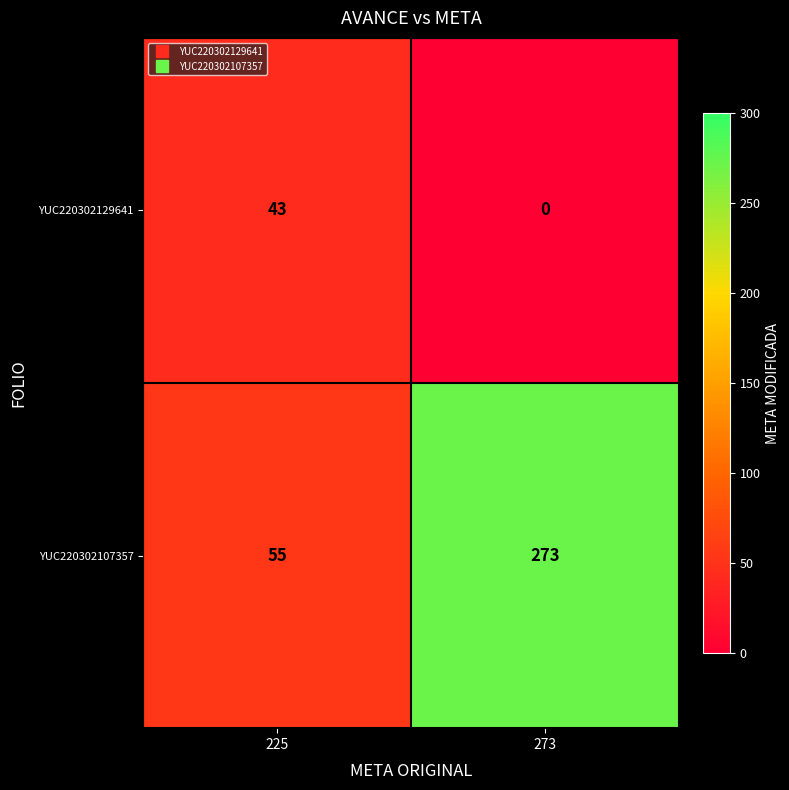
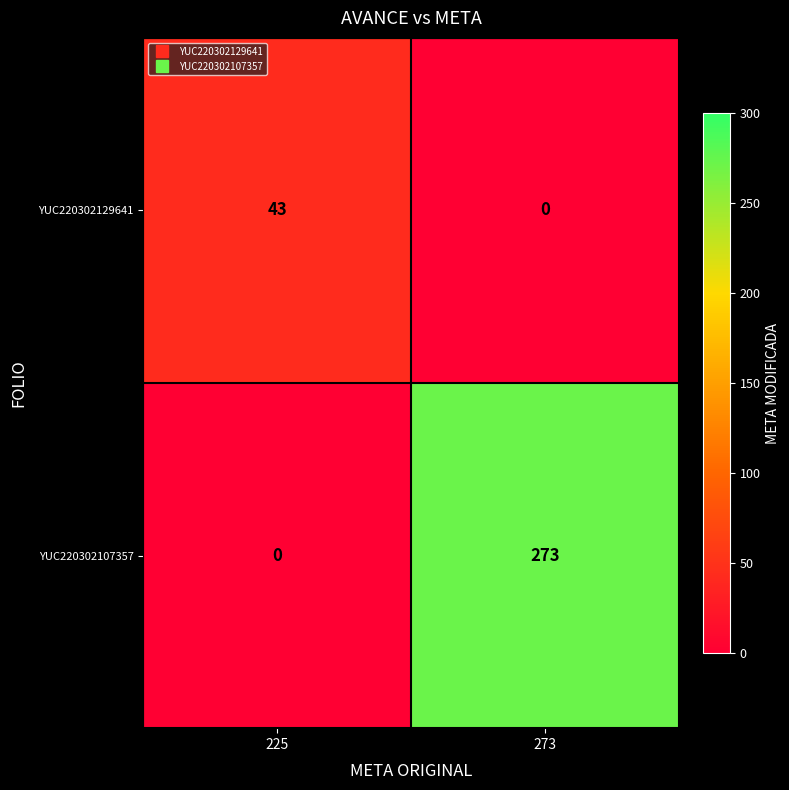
YUC220302107357, 225: 55 -> 0
